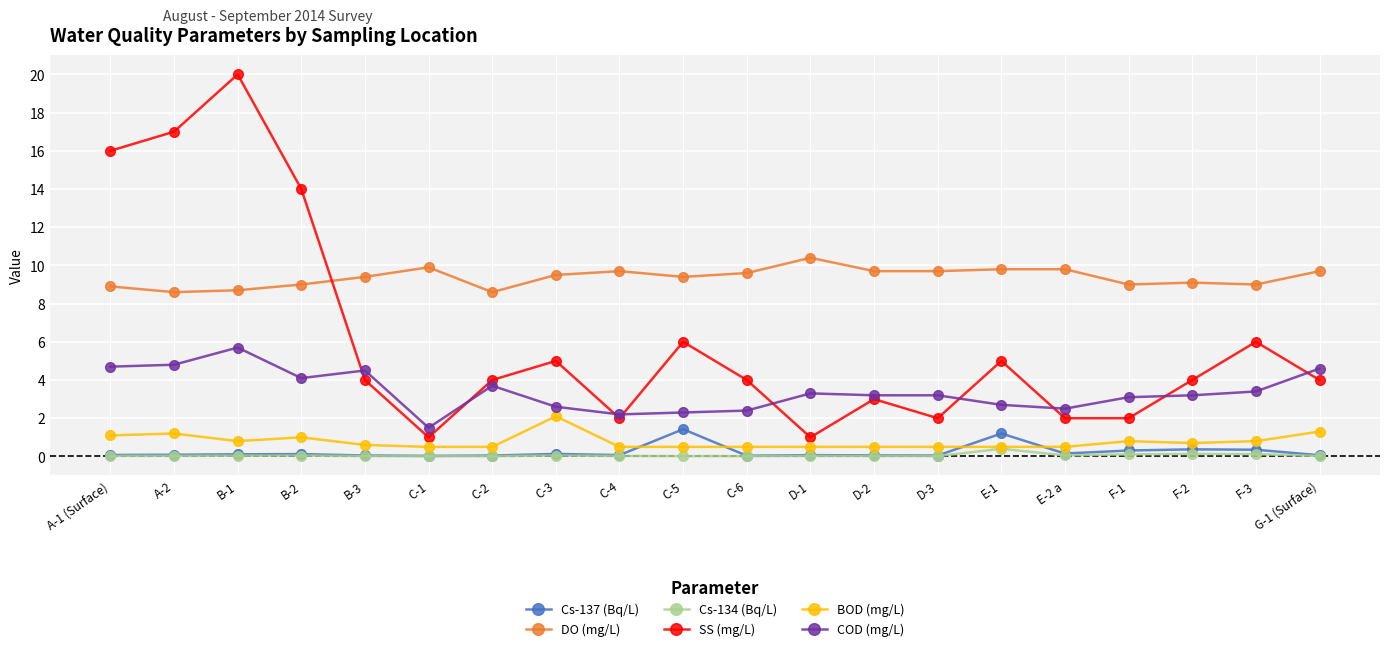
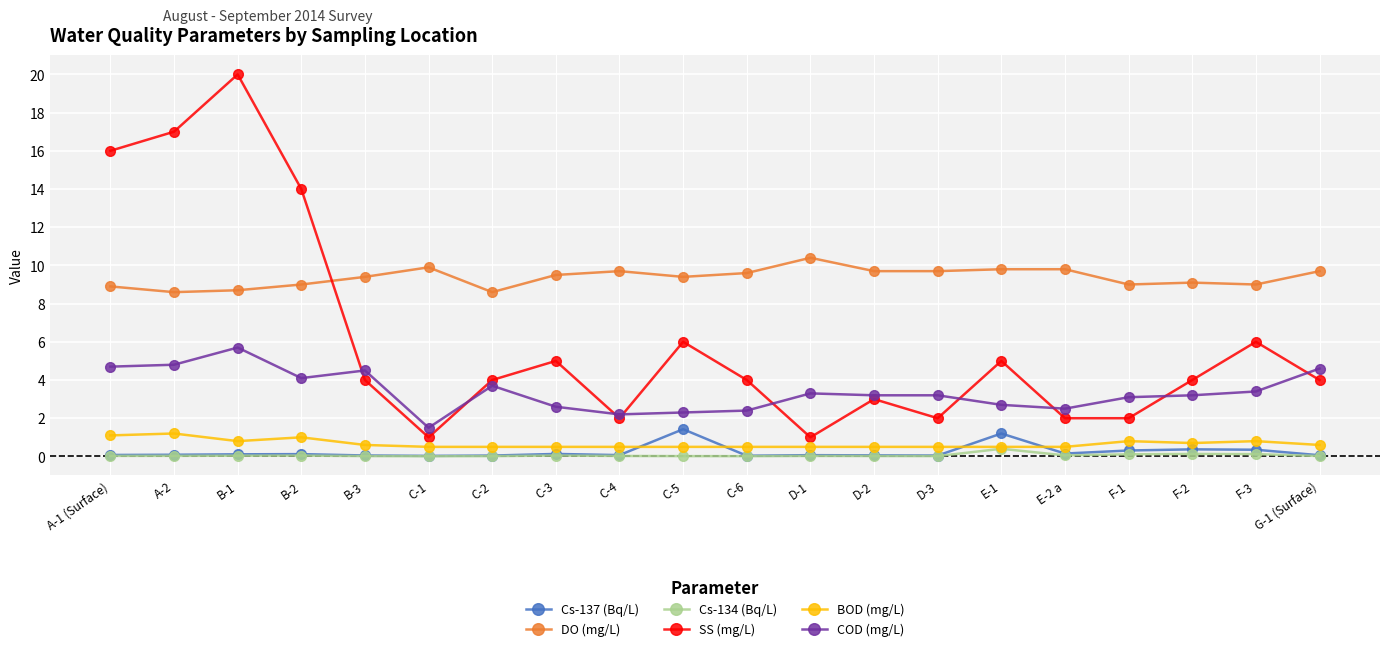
BOD (mg/L), C-3: 2.1 -> 0.5
BOD (mg/L), G-1 (Surface): 1.3 -> 0.6
